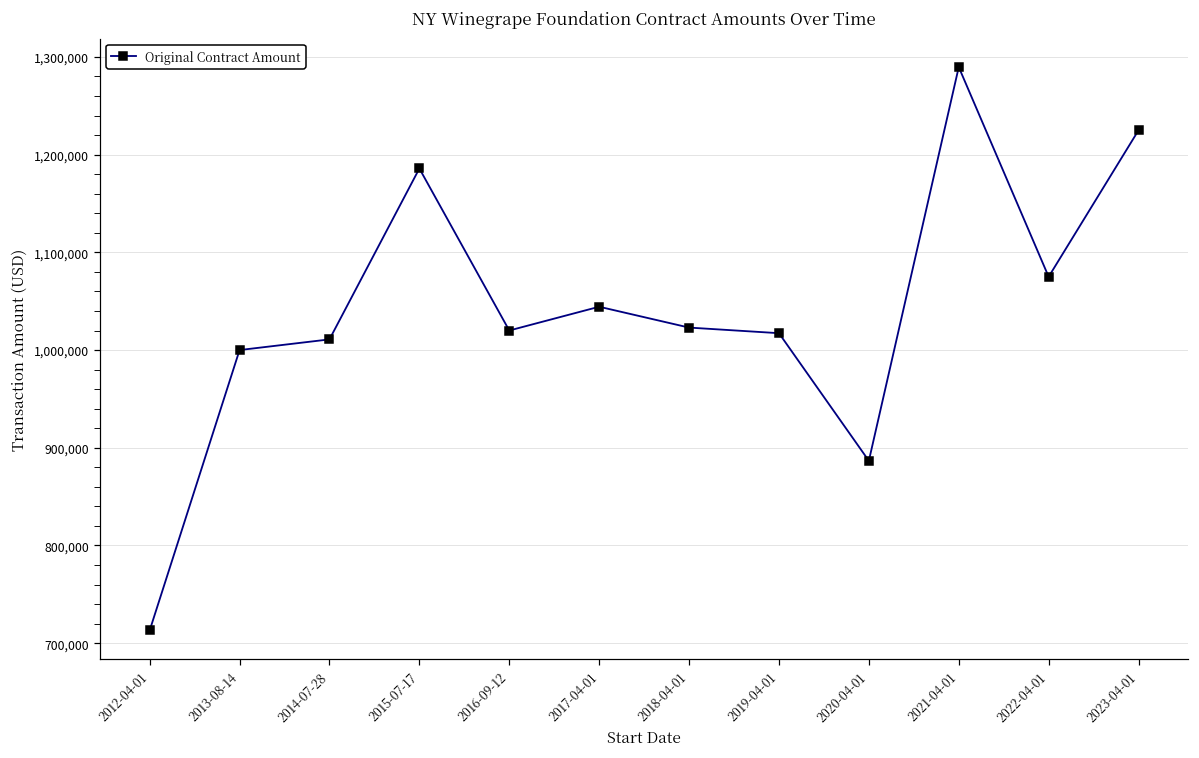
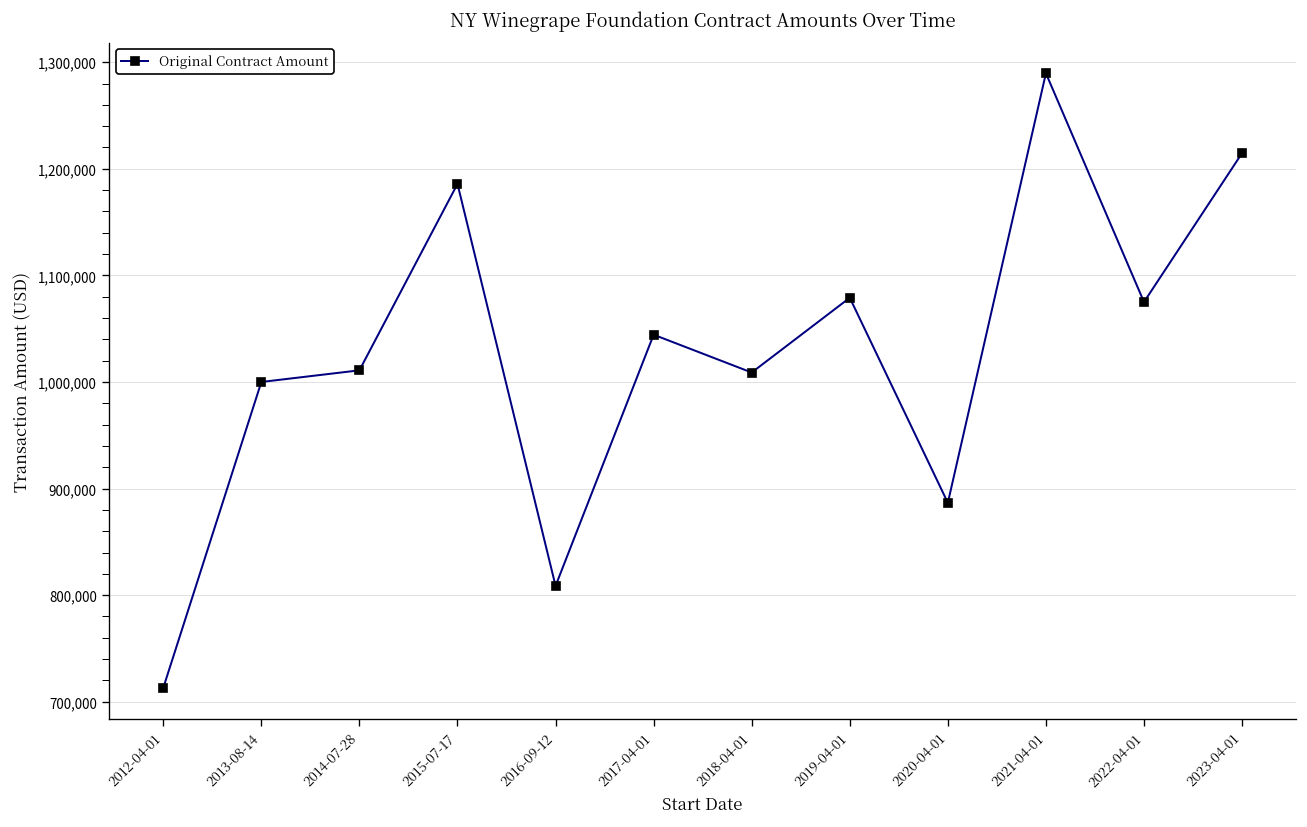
2016-09-12: 1,020,000 -> 810,000
2018-04-01: 1,020,000 -> 1,010,000
2019-04-01: 1,020,000 -> 1,080,000
2023-04-01: 1,230,000 -> 1,210,000
